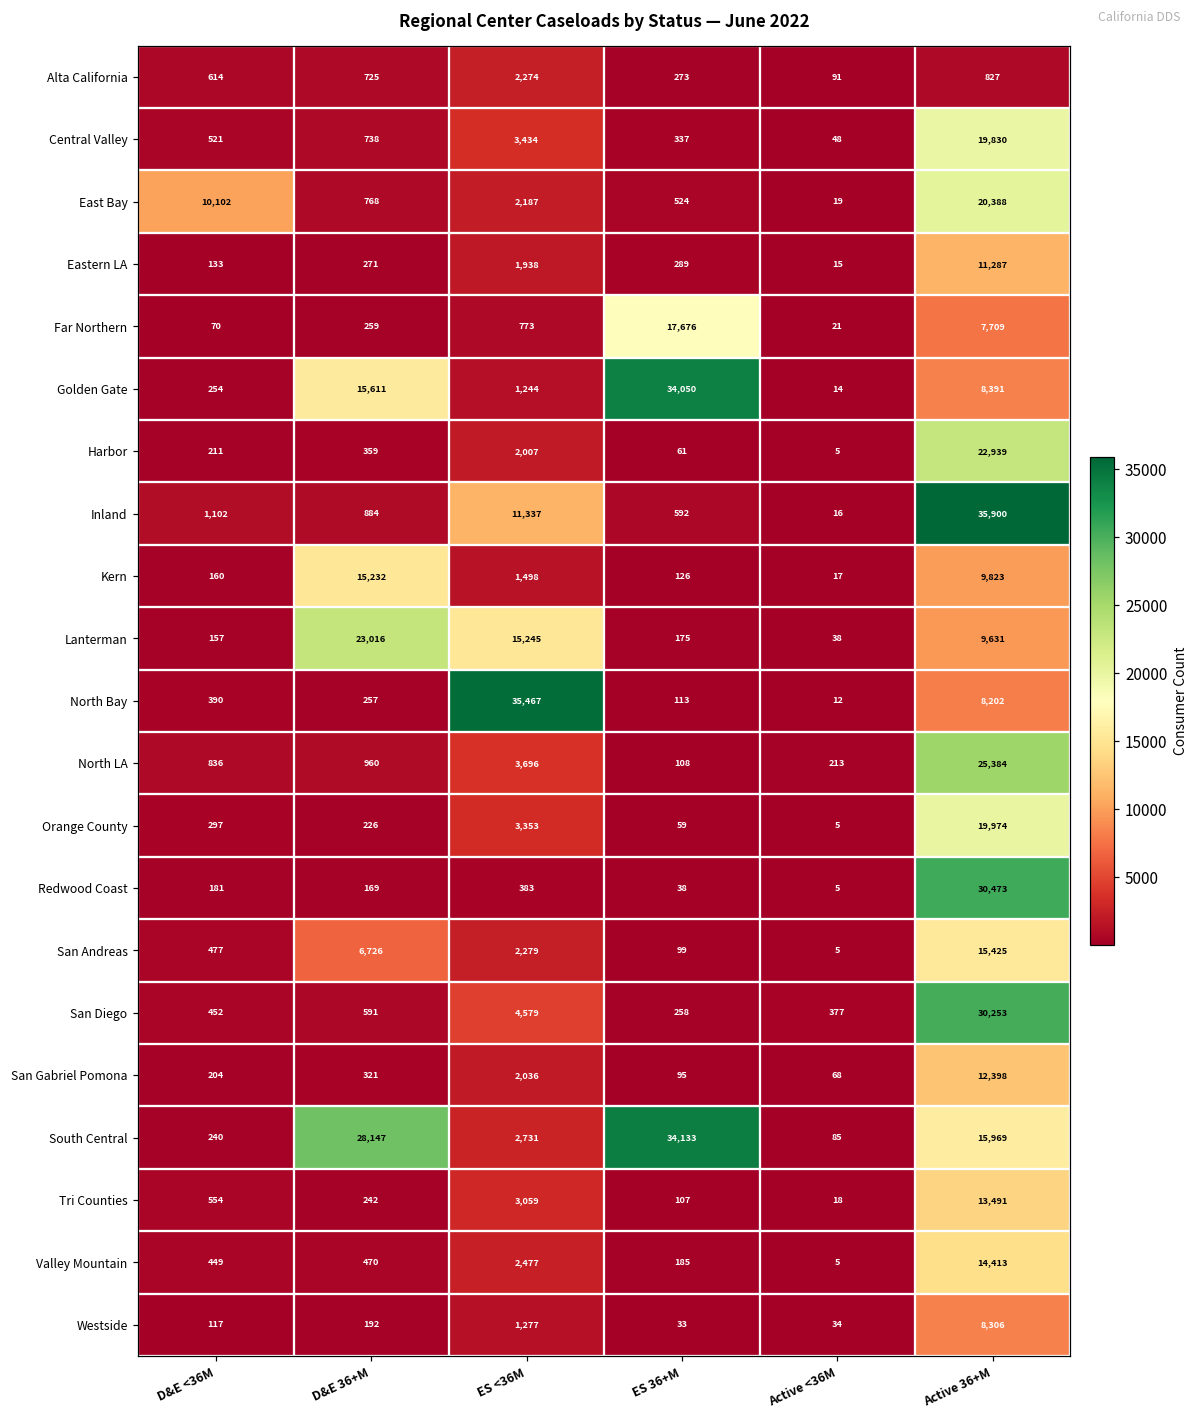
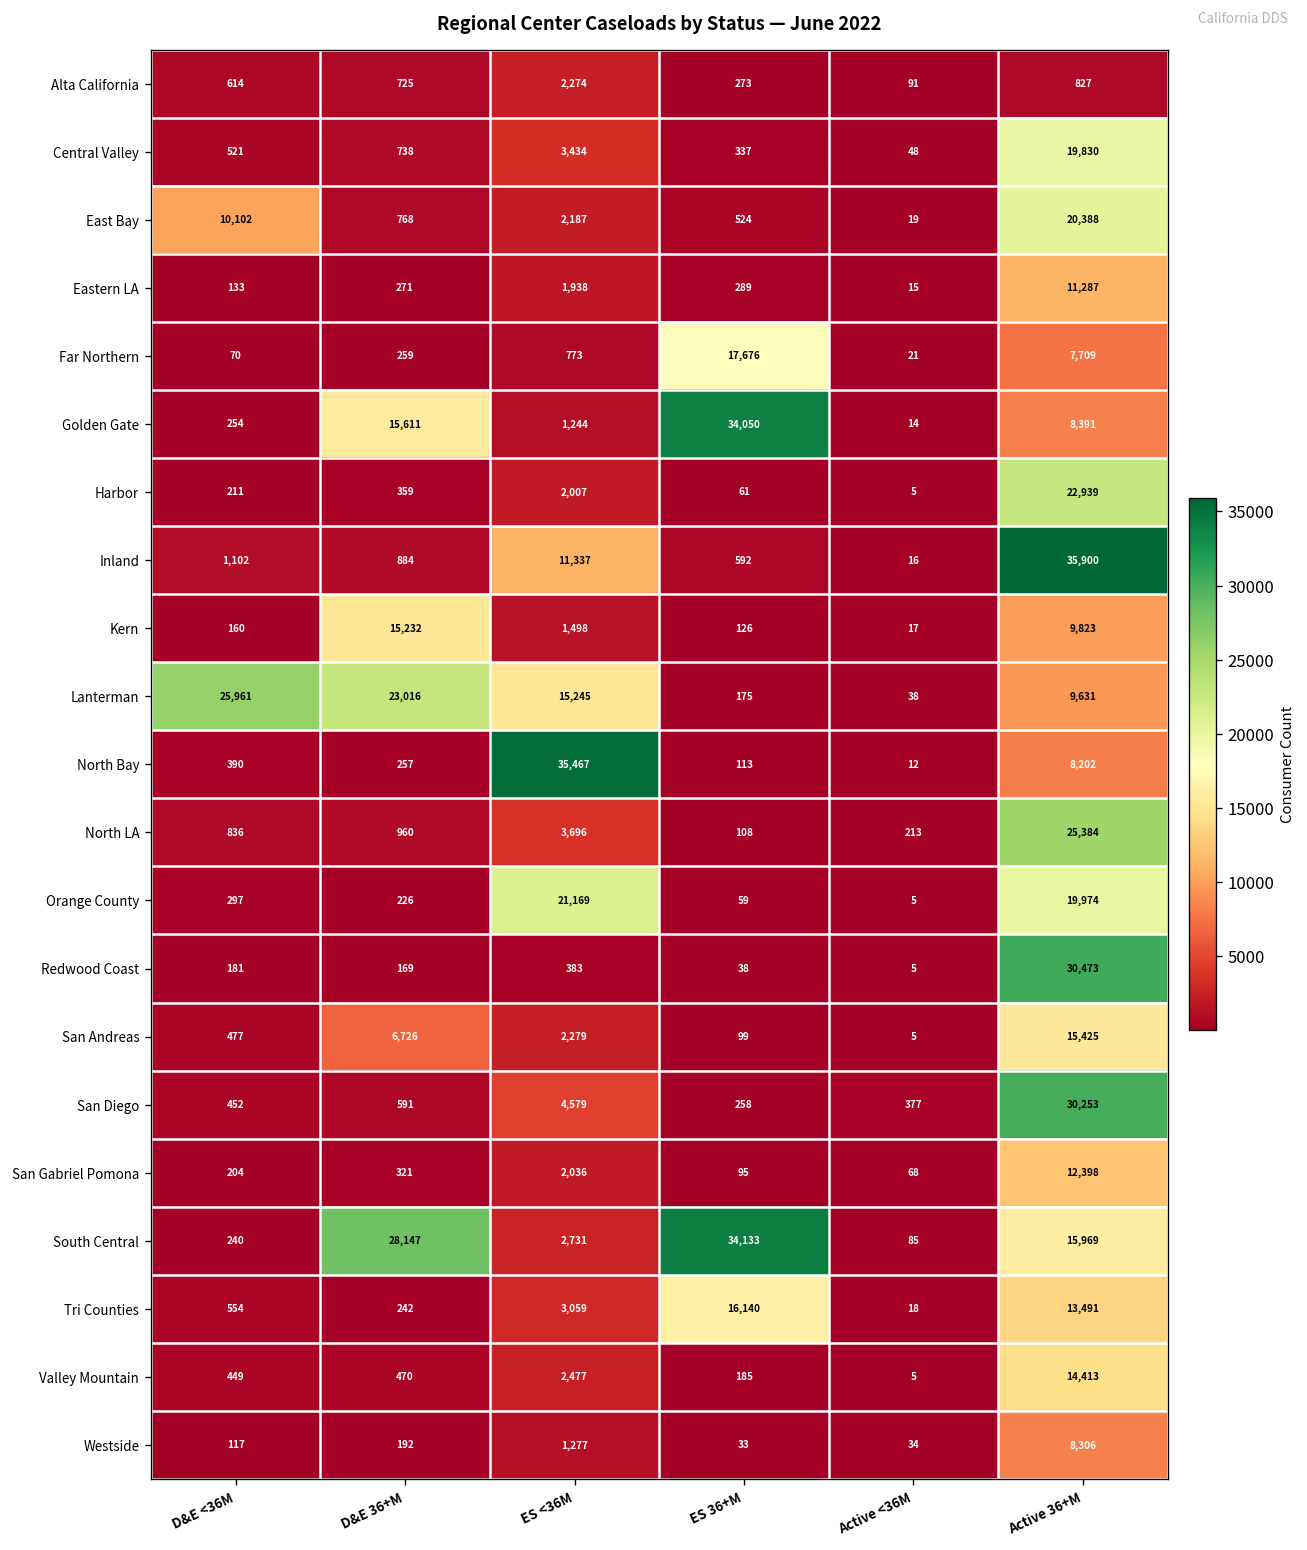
Lanterman, D&E <36M: 157 -> 25,961
Orange County, ES <36M: 3,353 -> 21,169
Tri Counties, ES 36+M: 107 -> 16,140
